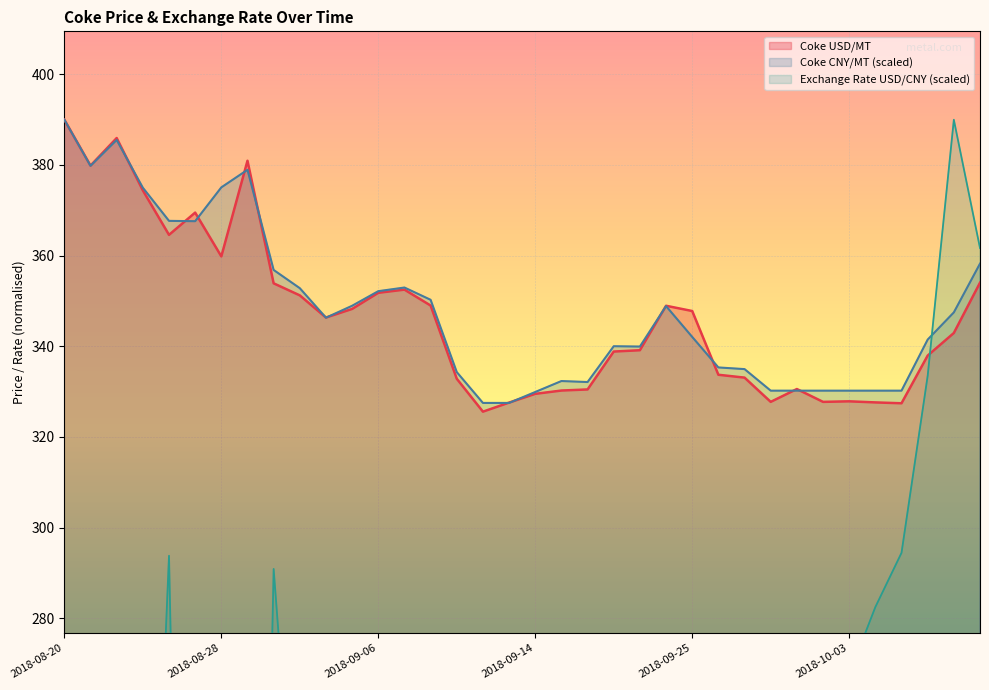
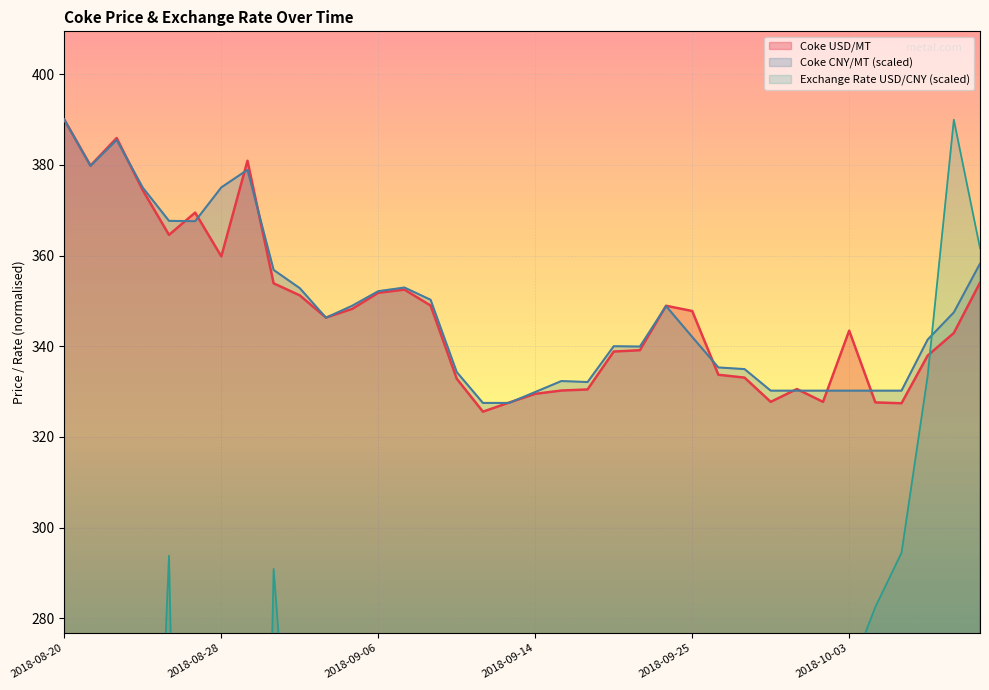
Coke USD/MT, 2018-10-03: 328 -> 343
